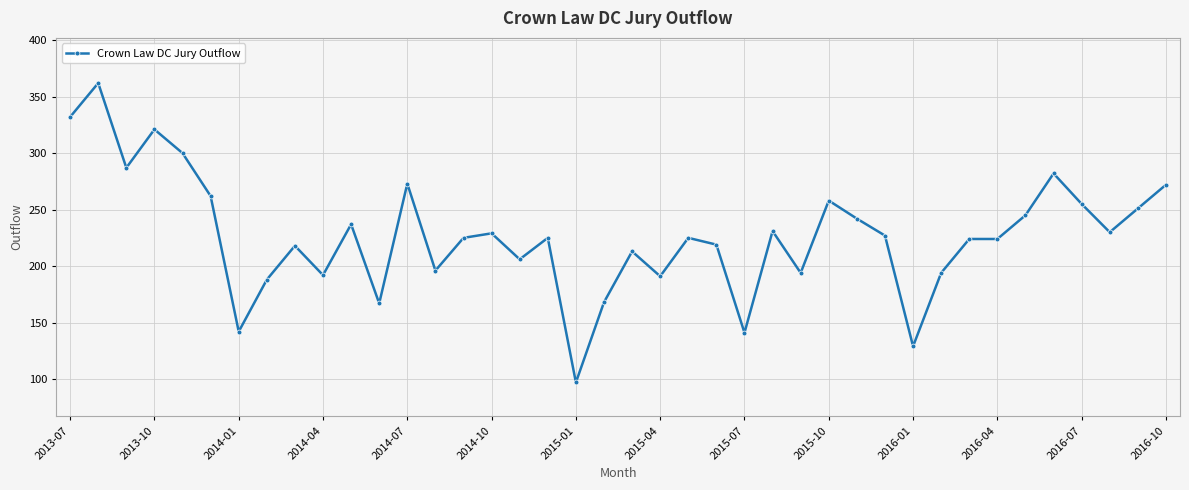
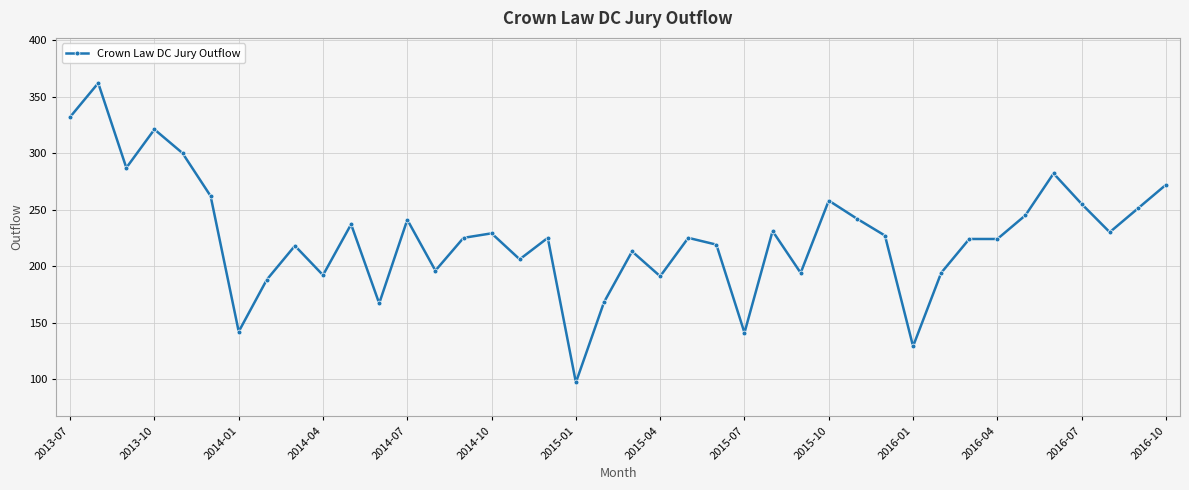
2014-07: 273 -> 241
